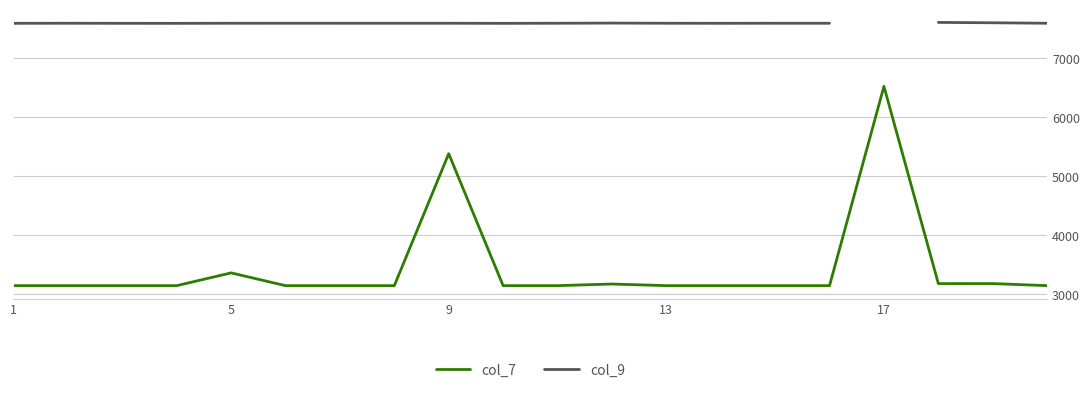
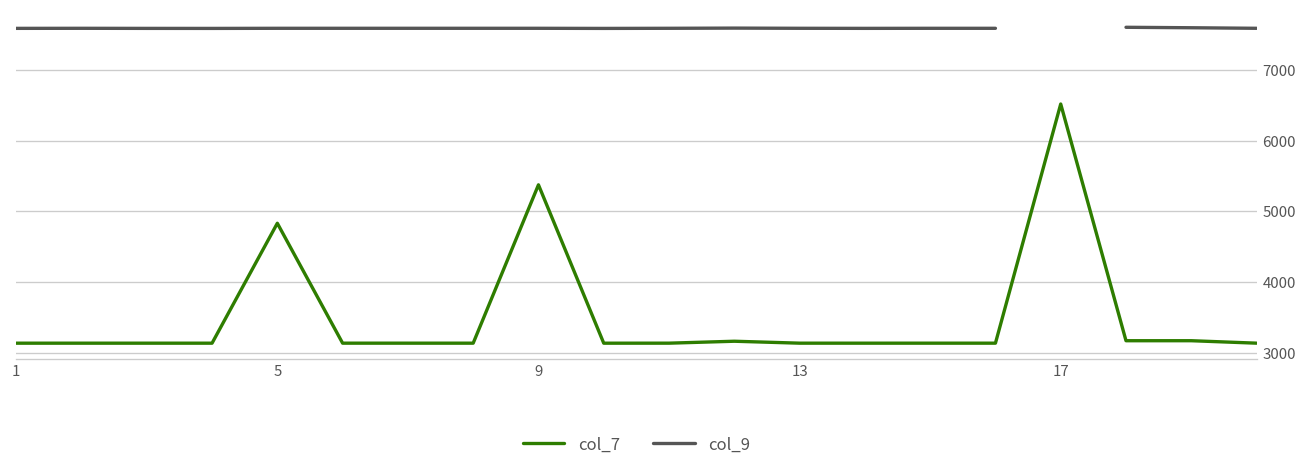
col_7, 5: 3400 -> 4800
